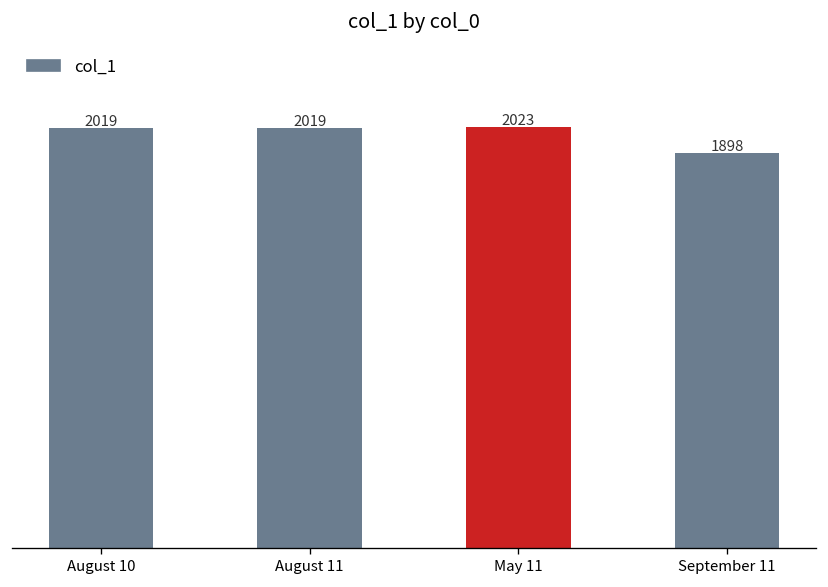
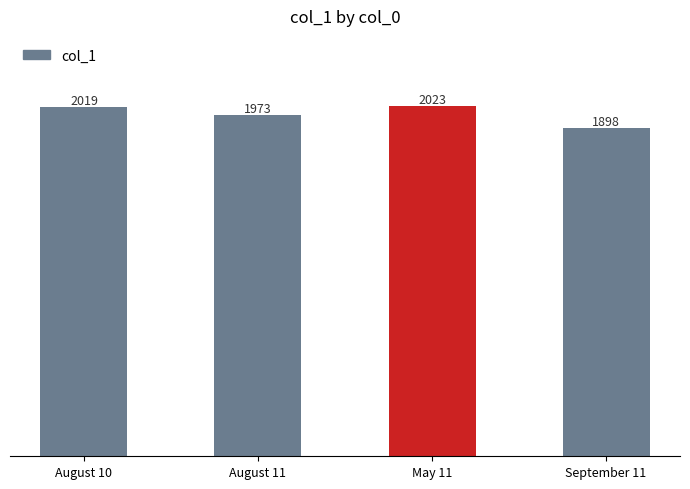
August 11: 2019 -> 1973
